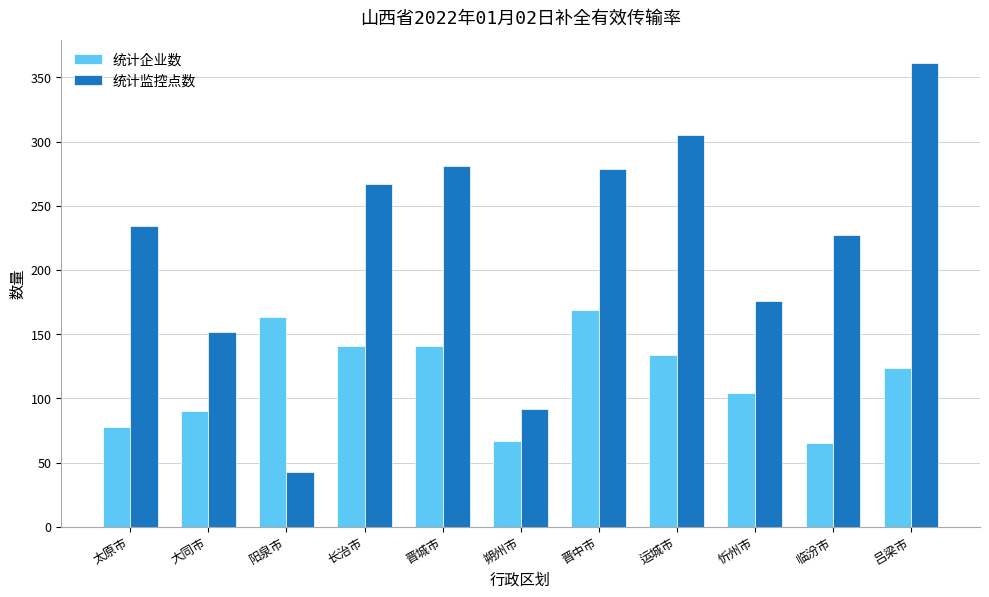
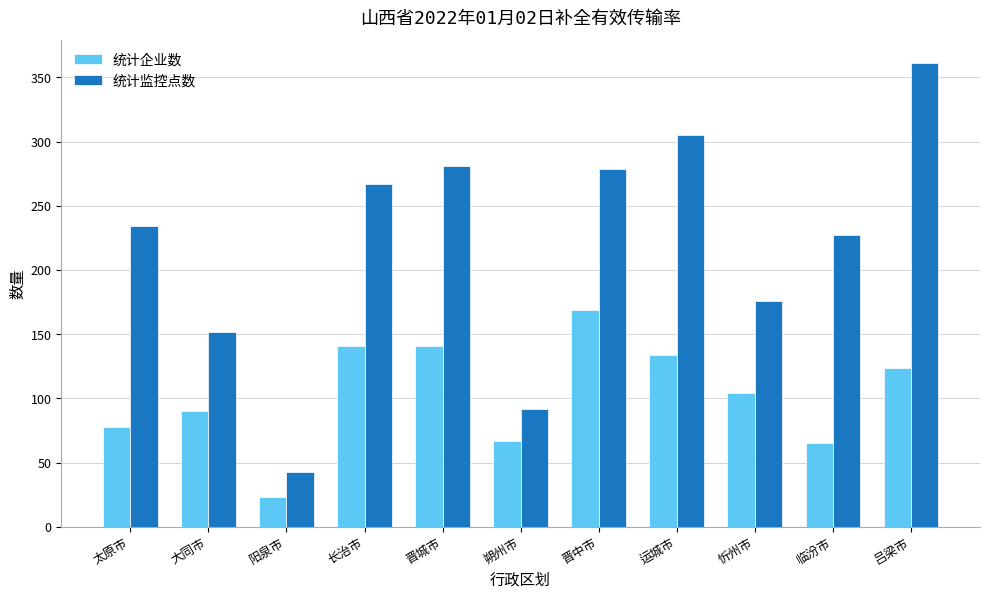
统计企业数, 阳泉市: 163 -> 23
